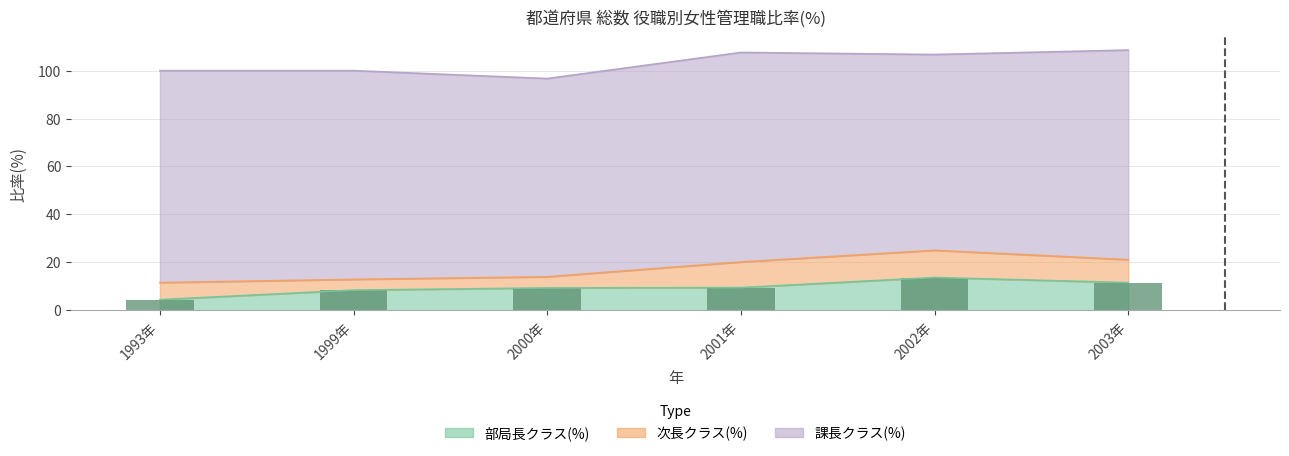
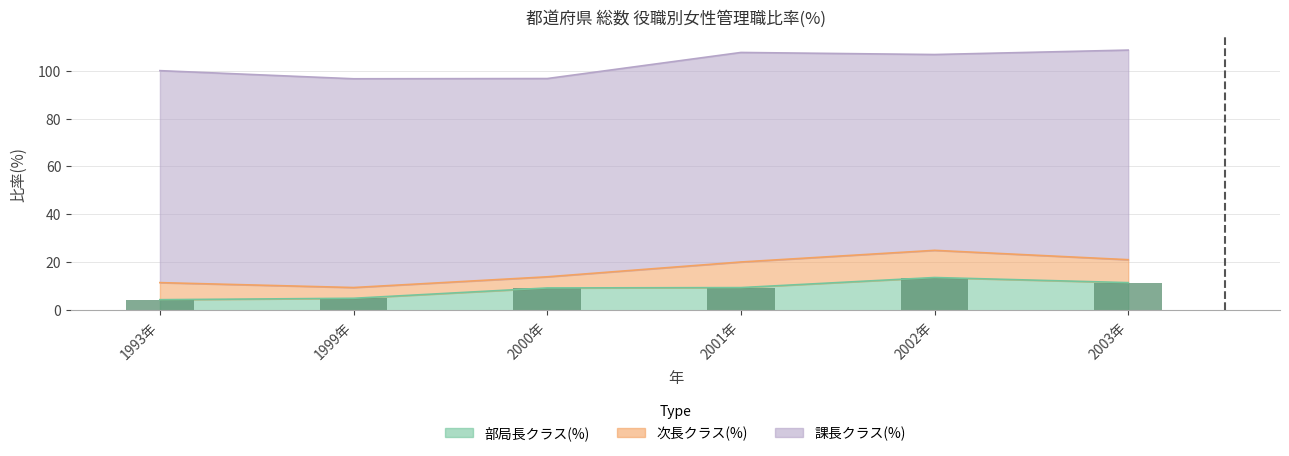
部局長クラス(%), 1999年: 8 -> 5
